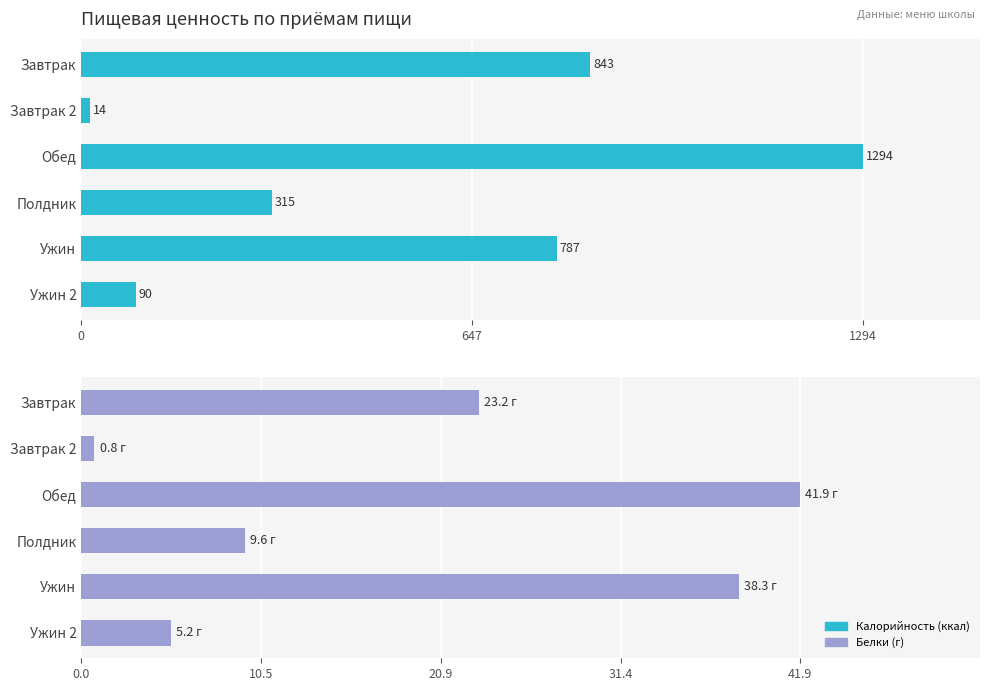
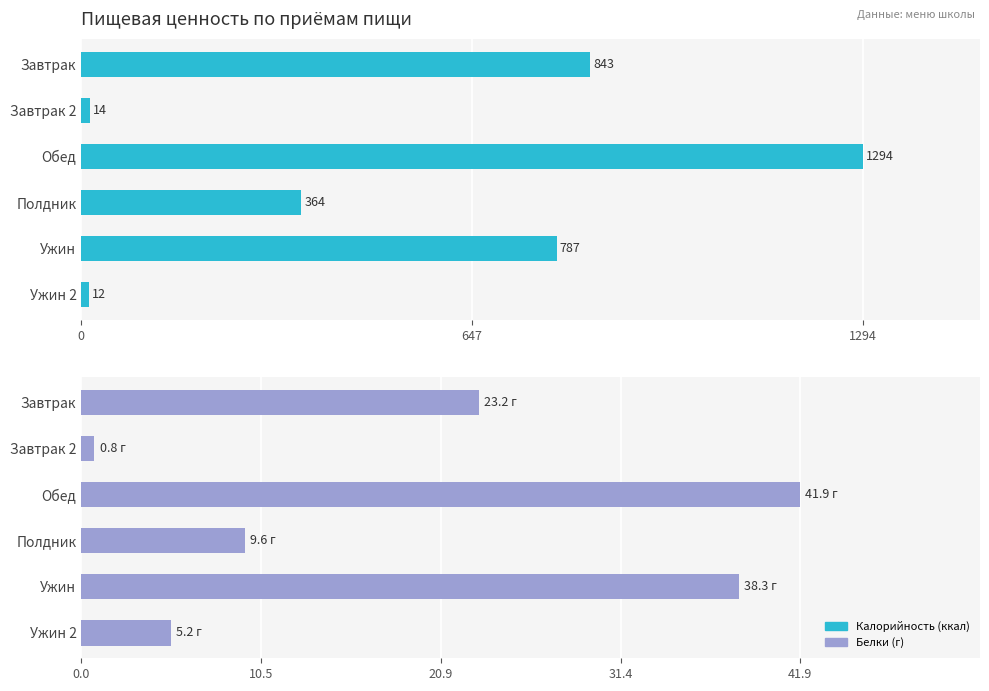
Пищевая ценность по приёмам пищи, Полдник: 315 -> 364
Пищевая ценность по приёмам пищи, Ужин 2: 90 -> 12
